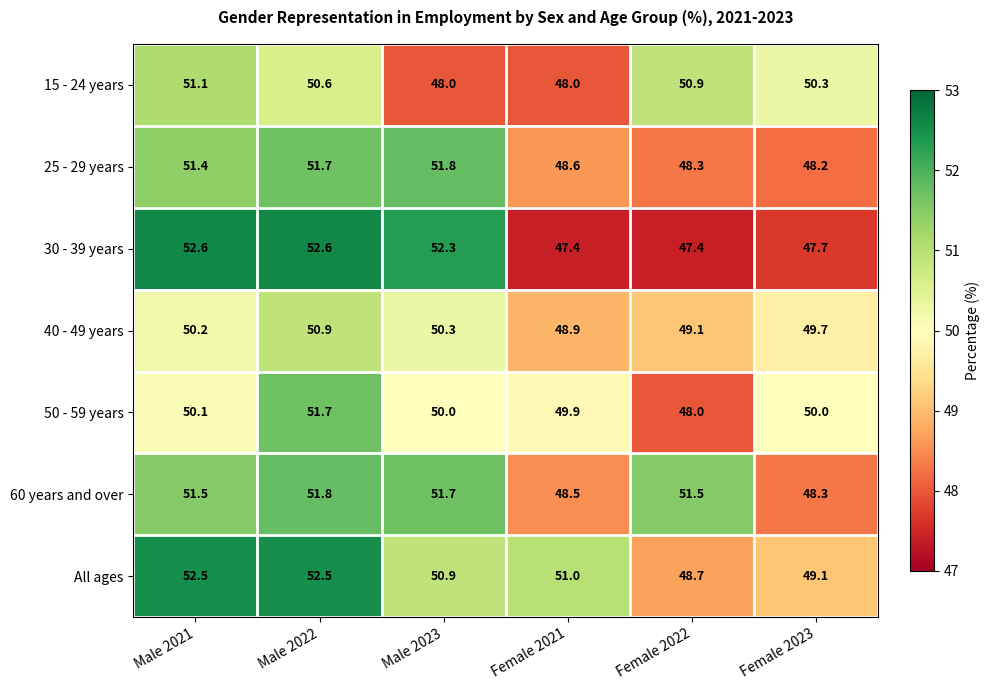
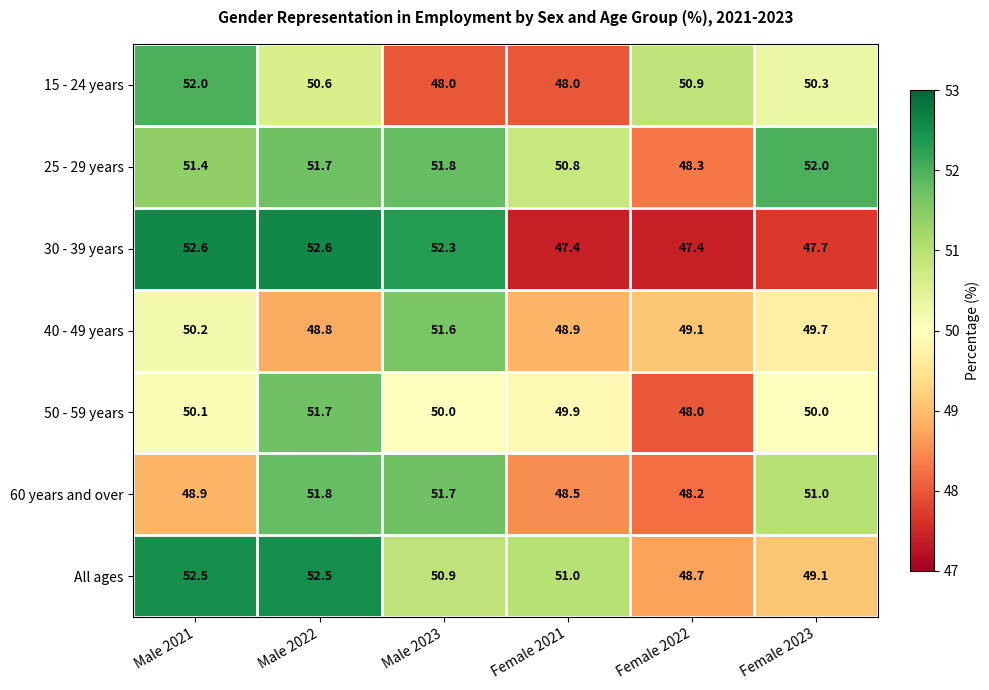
15 - 24 years, Male 2021: 51.1 -> 52.0
25 - 29 years, Female 2021: 48.6 -> 50.8
25 - 29 years, Female 2023: 48.2 -> 52.0
40 - 49 years, Male 2022: 50.9 -> 48.8
40 - 49 years, Male 2023: 50.3 -> 51.6
60 years and over, Male 2021: 51.5 -> 48.9
60 years and over, Female 2022: 51.5 -> 48.2
60 years and over, Female 2023: 48.3 -> 51.0
